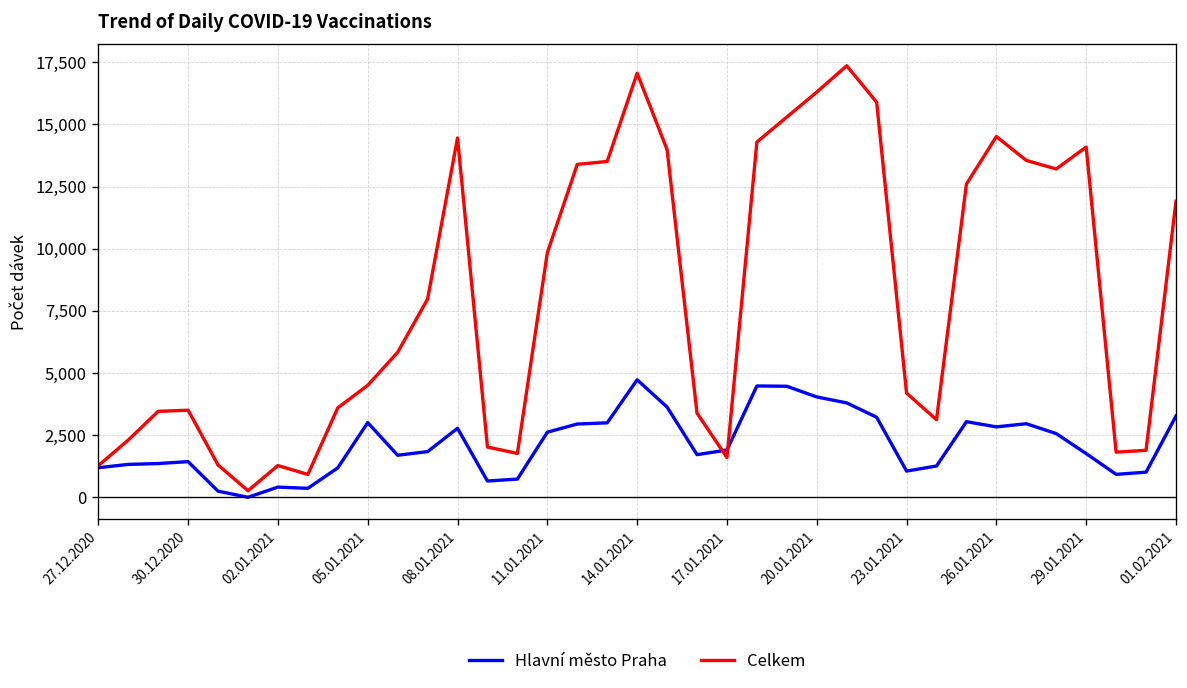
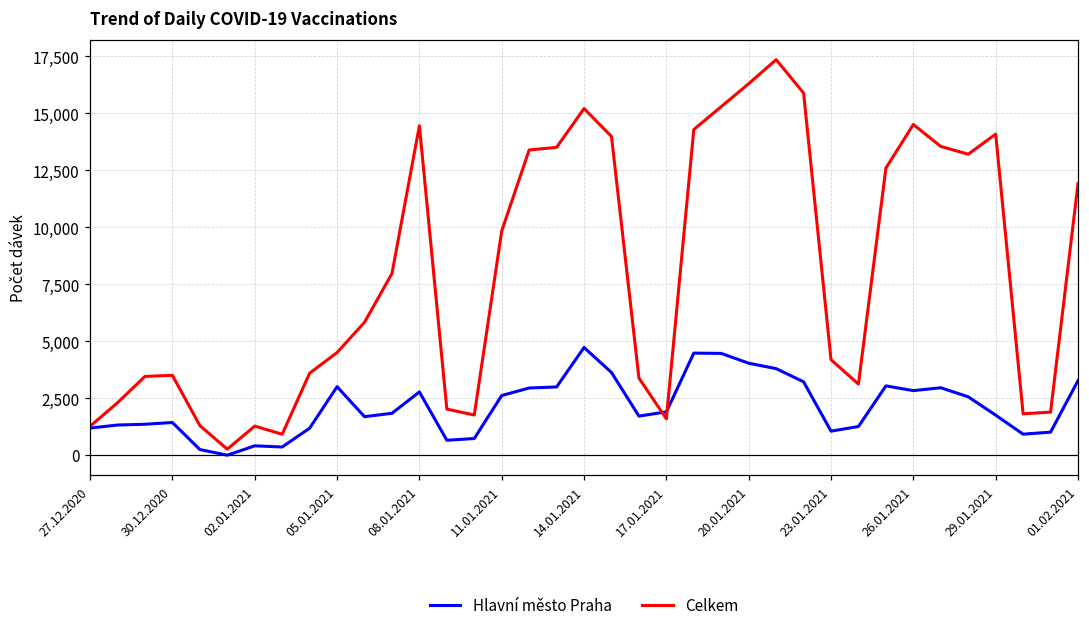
Celkem, 14.01.2021: 17,100 -> 15,200
